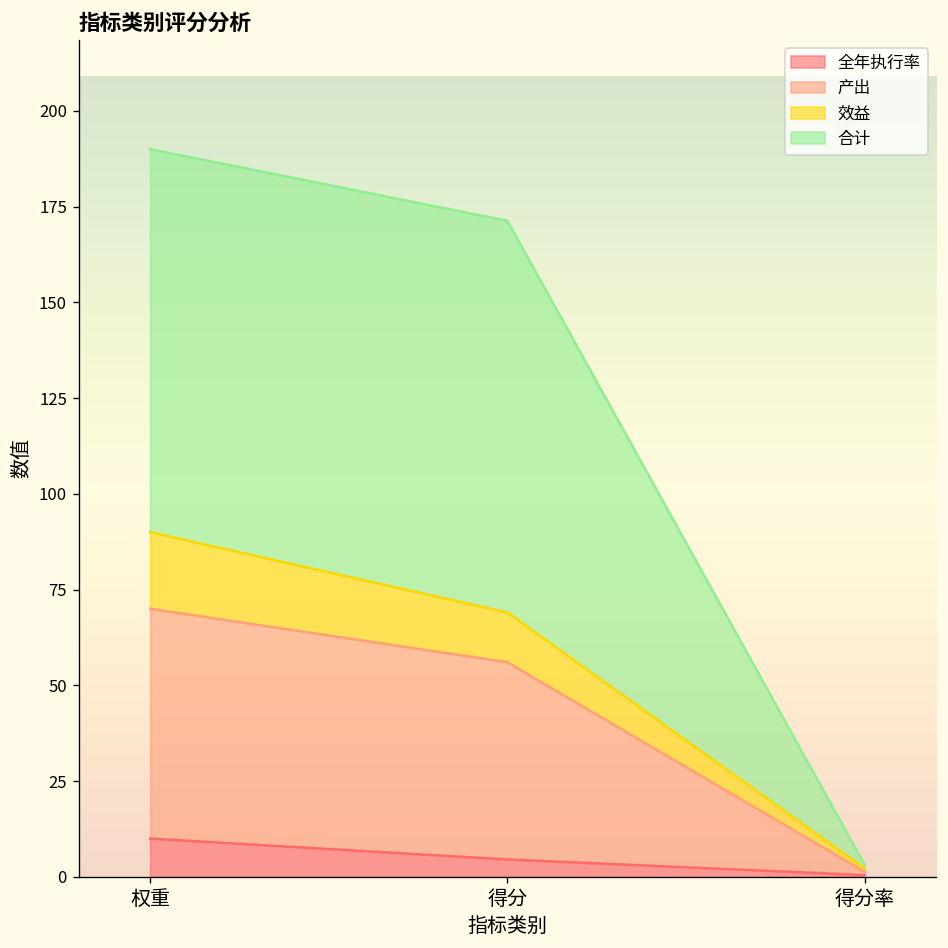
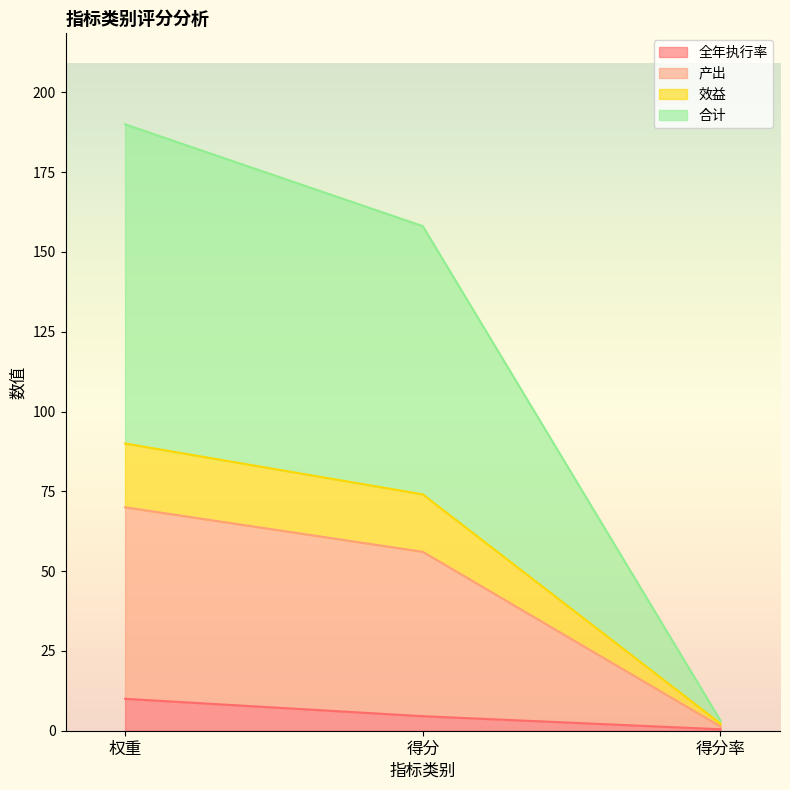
效益, 得分: 13 -> 18
合计, 得分: 102 -> 84
